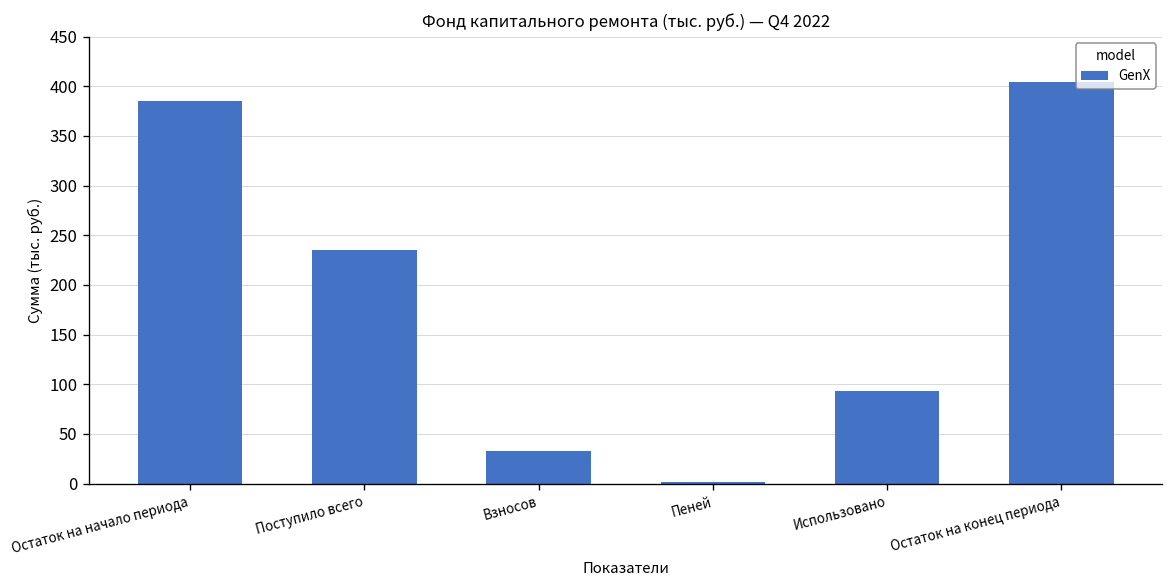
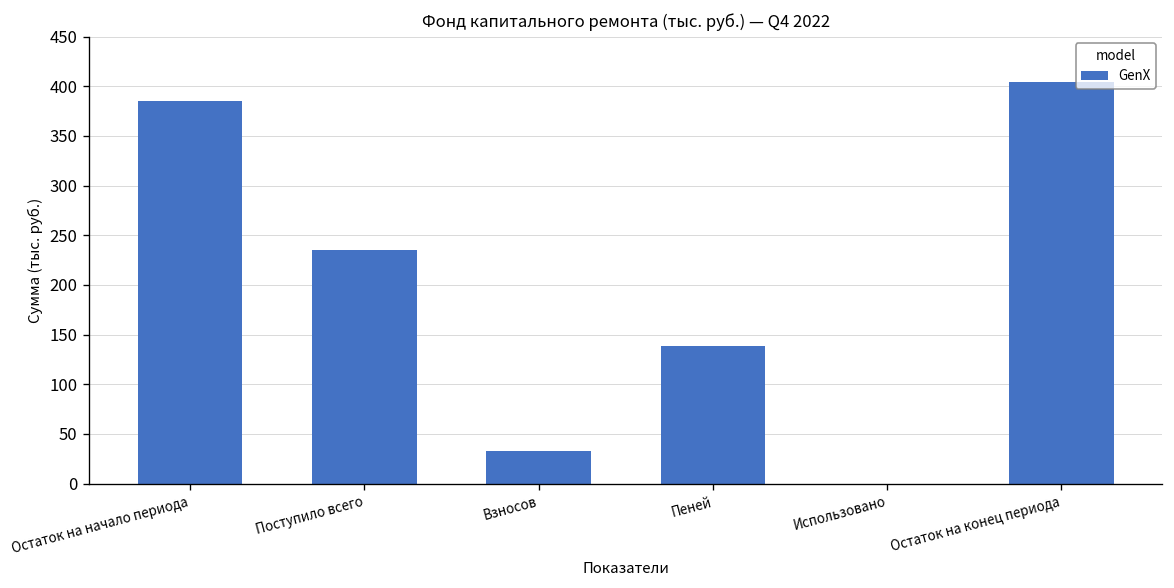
Пеней: 0 -> 140
Использовано: 90 -> 0
